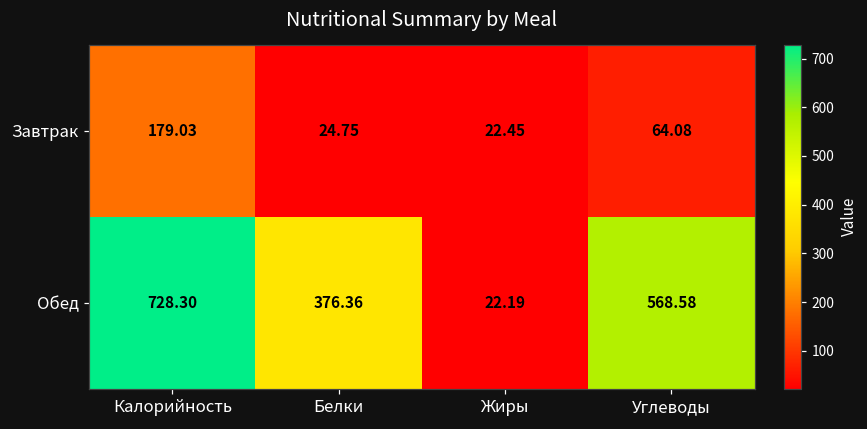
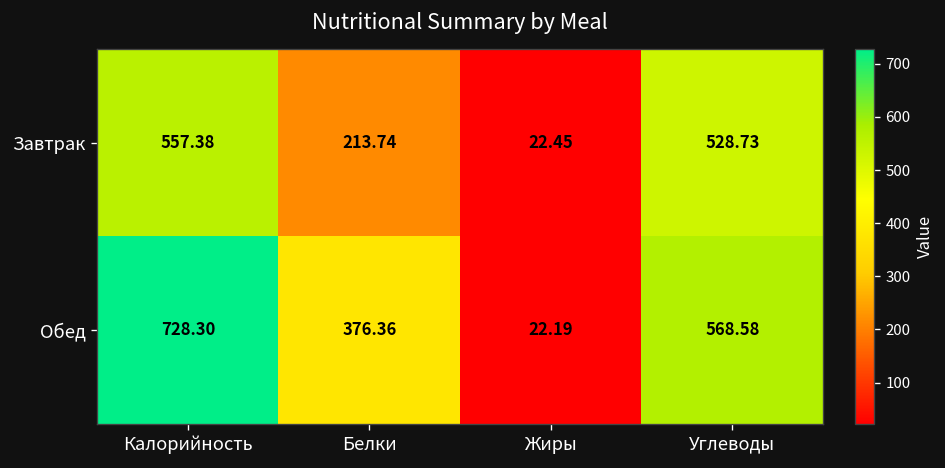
Завтрак, Калорийность: 179.03 -> 557.38
Завтрак, Белки: 24.75 -> 213.74
Завтрак, Углеводы: 64.08 -> 528.73
